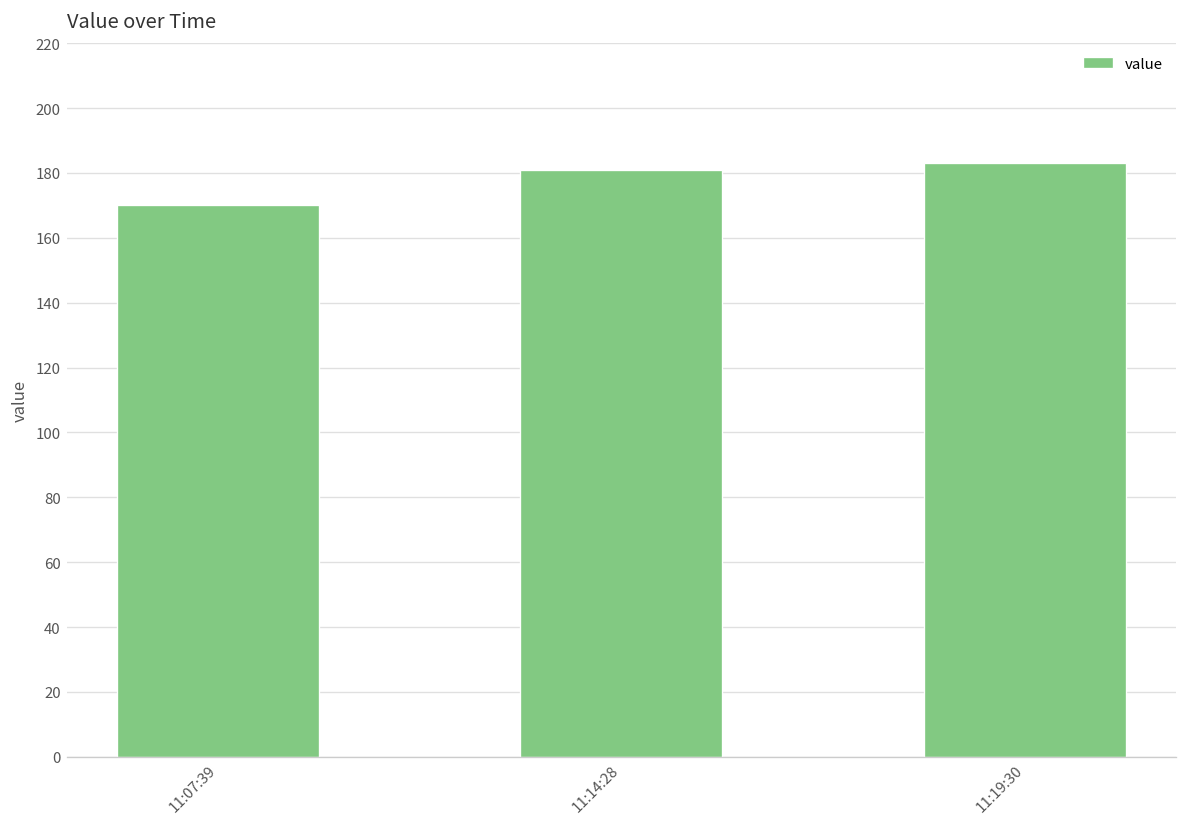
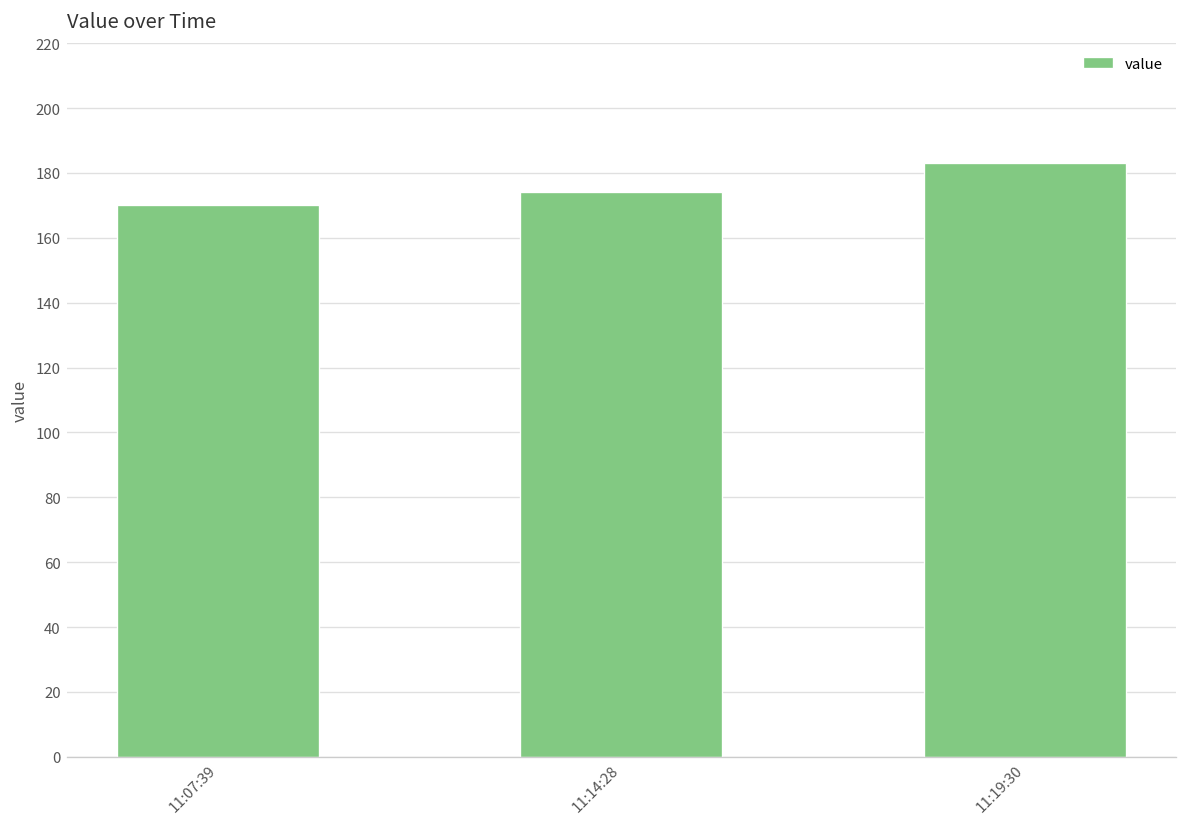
11:14:28: 181 -> 174
